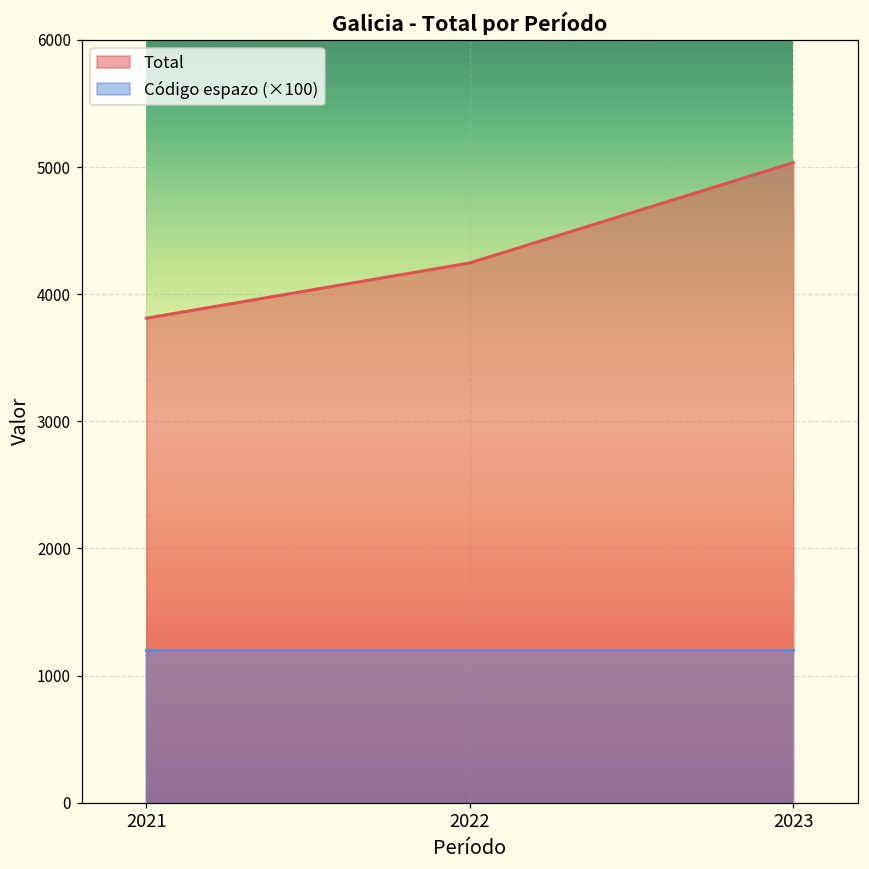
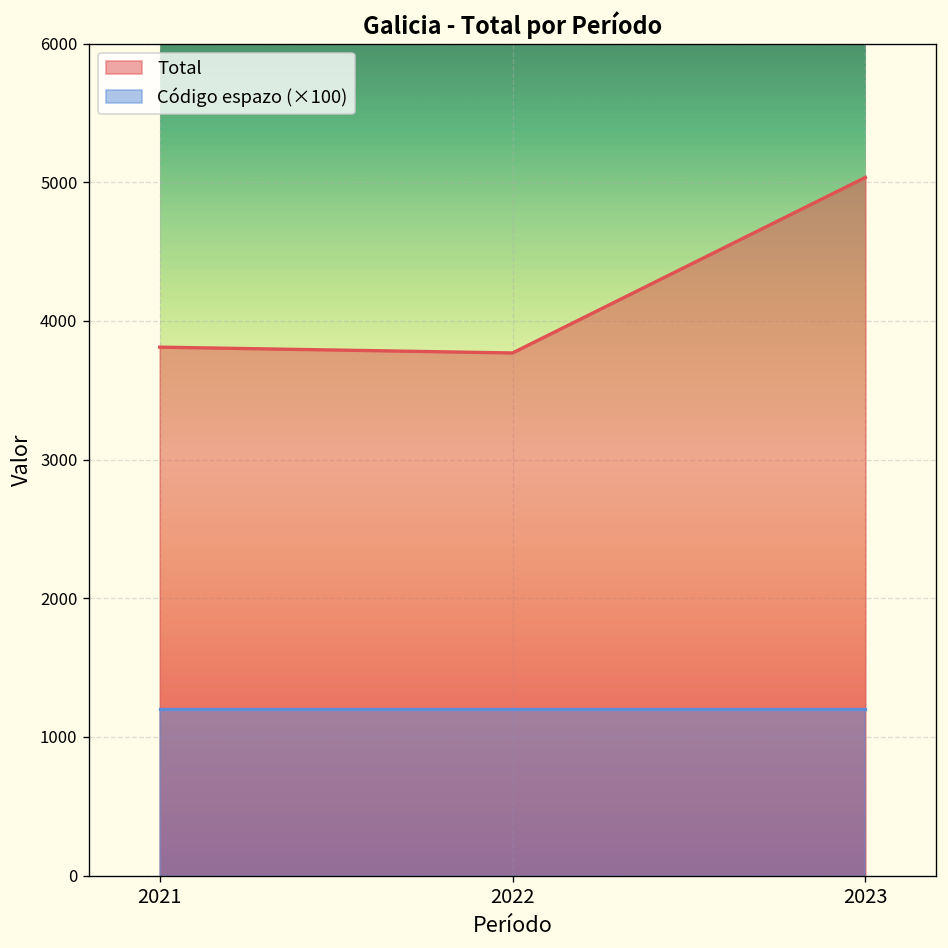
Total, 2022: 4250 -> 3770
